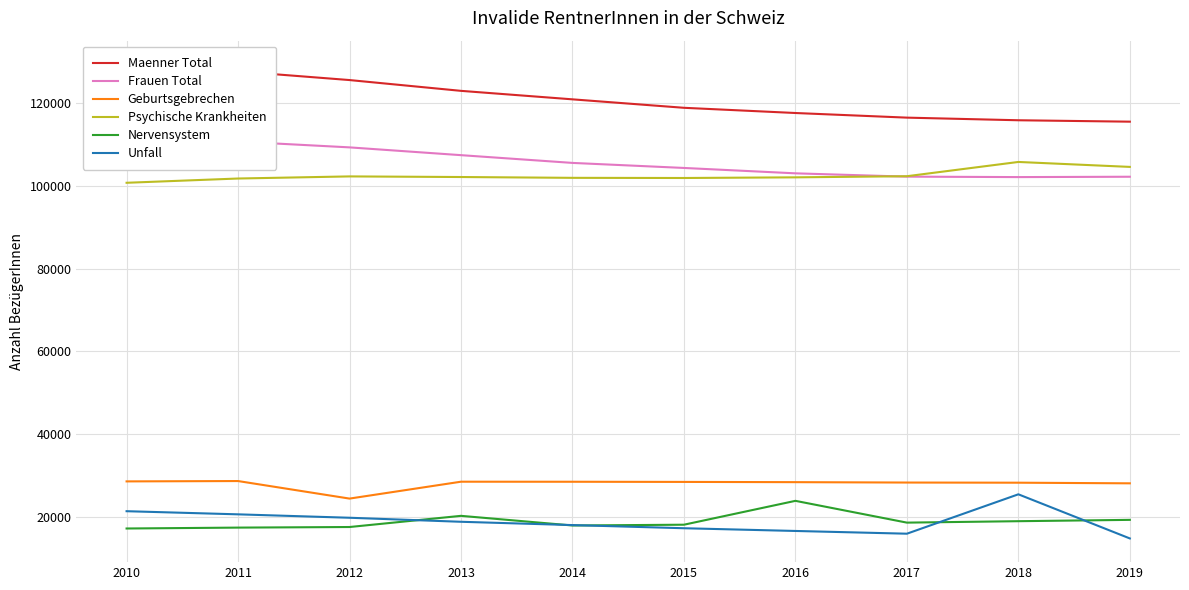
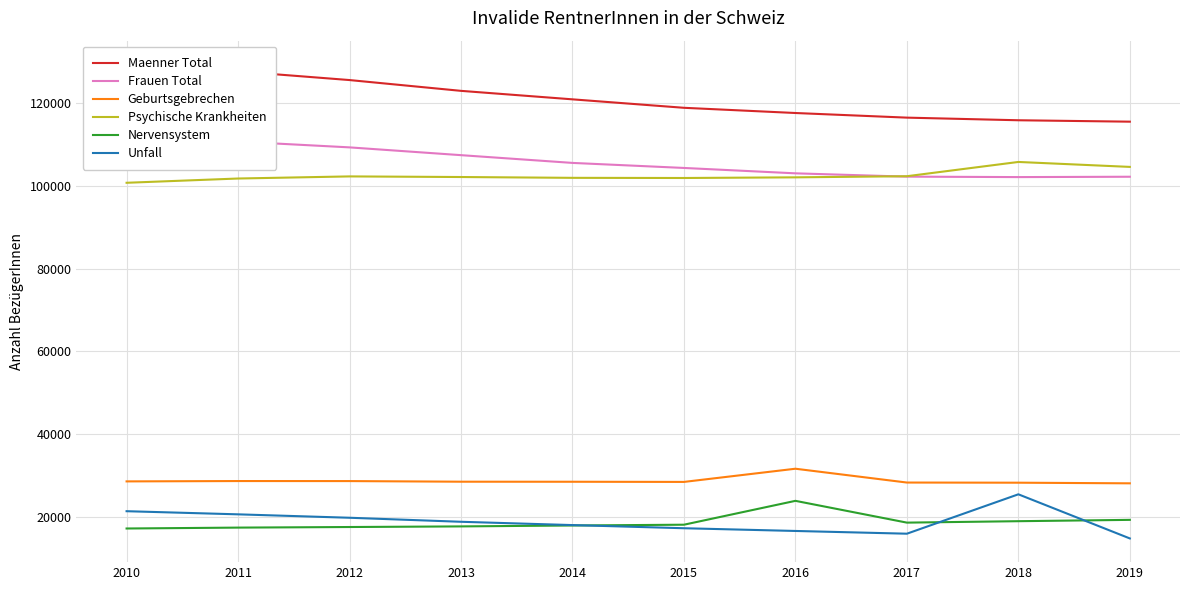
Geburtsgebrechen, 2012: 24000 -> 29000
Nervensystem, 2013: 20000 -> 18000
Geburtsgebrechen, 2016: 28000 -> 32000
